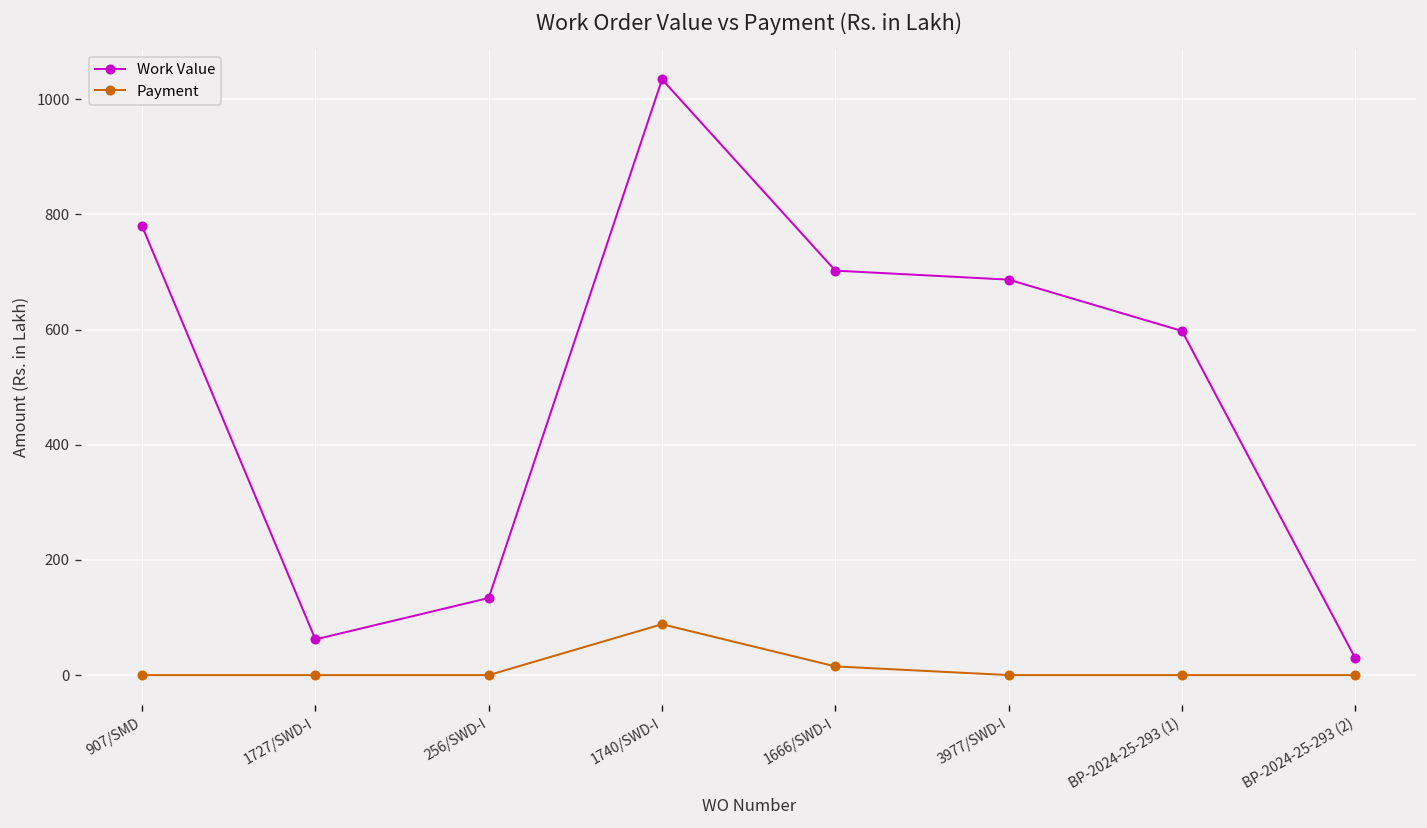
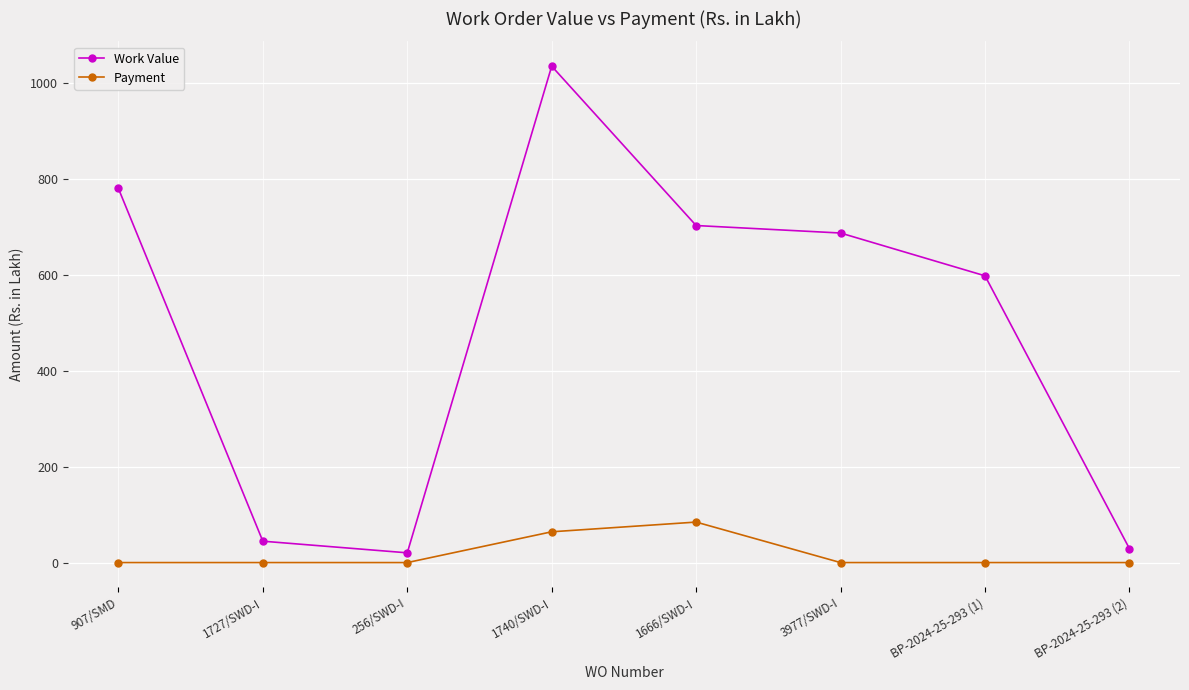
Work Value, 1727/SWD-I: 60 -> 40
Work Value, 256/SWD-I: 130 -> 20
Payment, 1740/SWD-I: 90 -> 60
Payment, 1666/SWD-I: 20 -> 80
